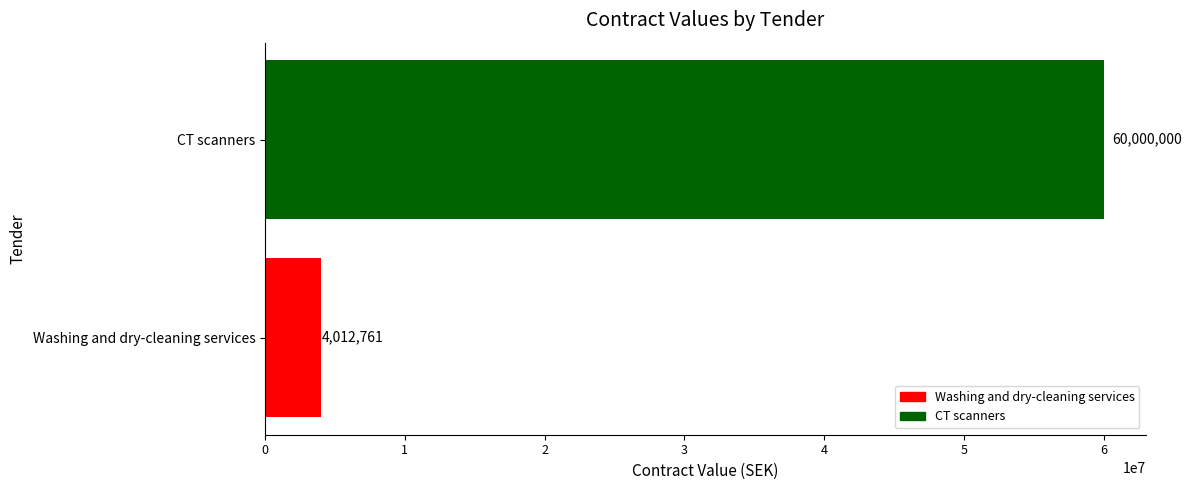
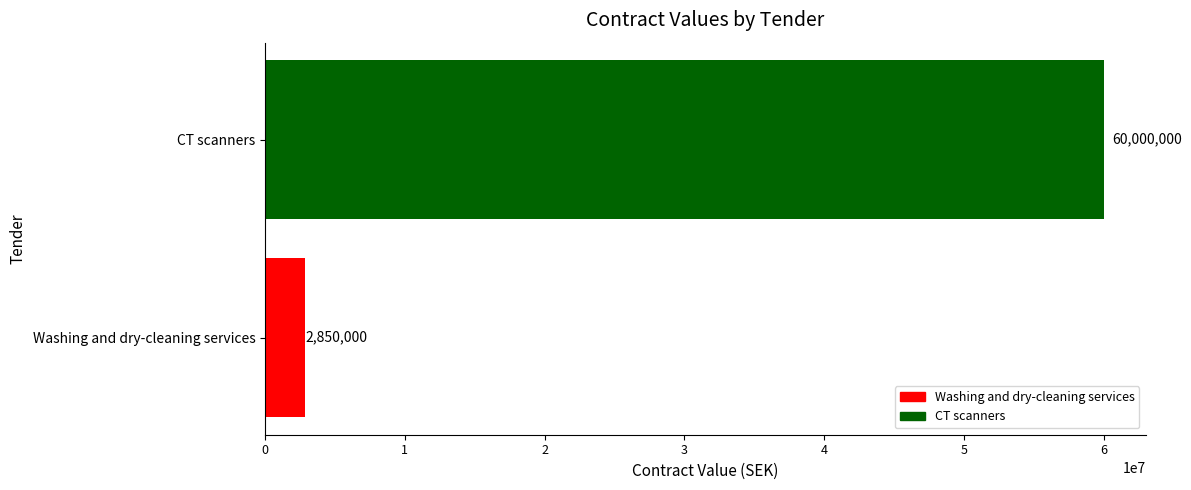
Washing and dry-cleaning services: 4,012,761 -> 2,850,000
